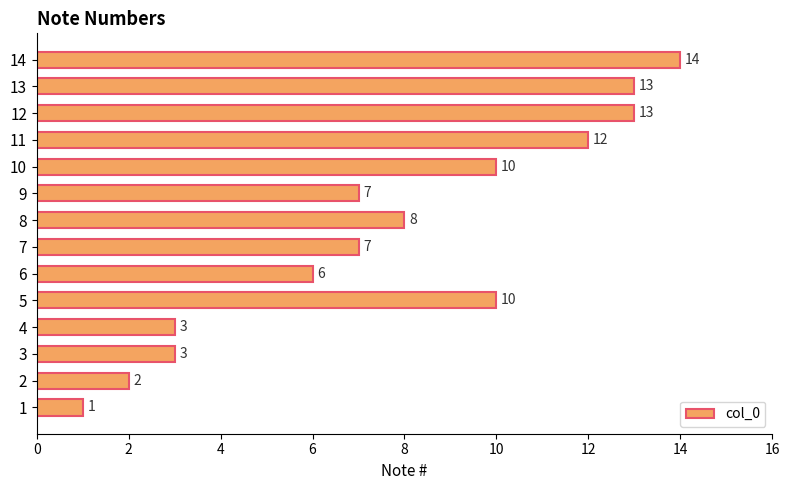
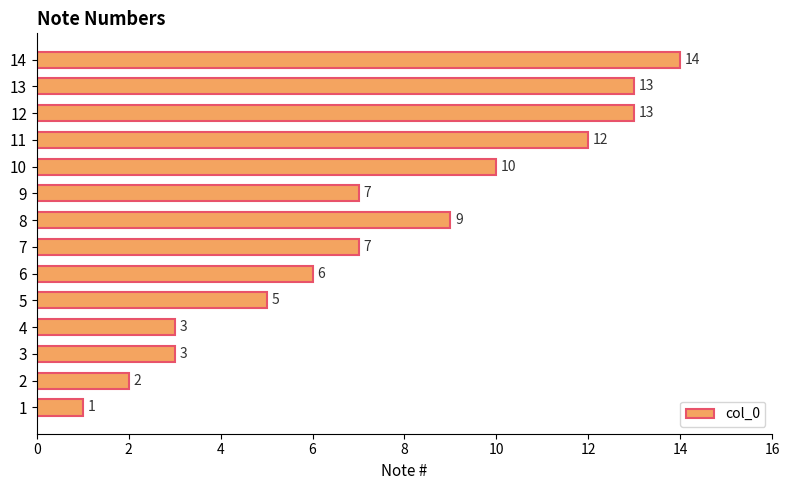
8: 8 -> 9
5: 10 -> 5
